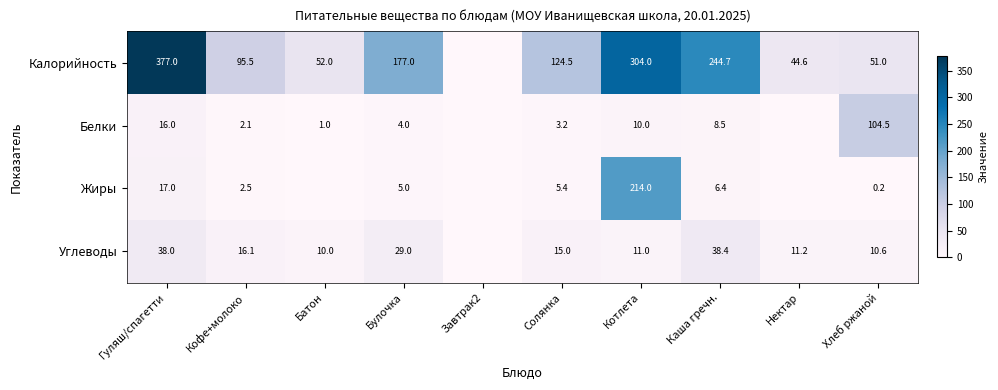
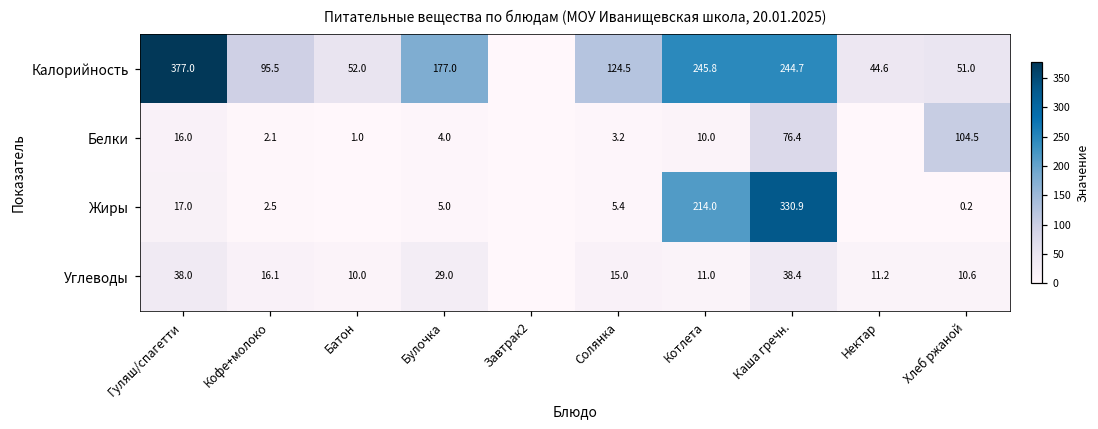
Калорийность, Котлета: 304.0 -> 245.8
Белки, Каша гречн.: 8.5 -> 76.4
Жиры, Каша гречн.: 6.4 -> 330.9
